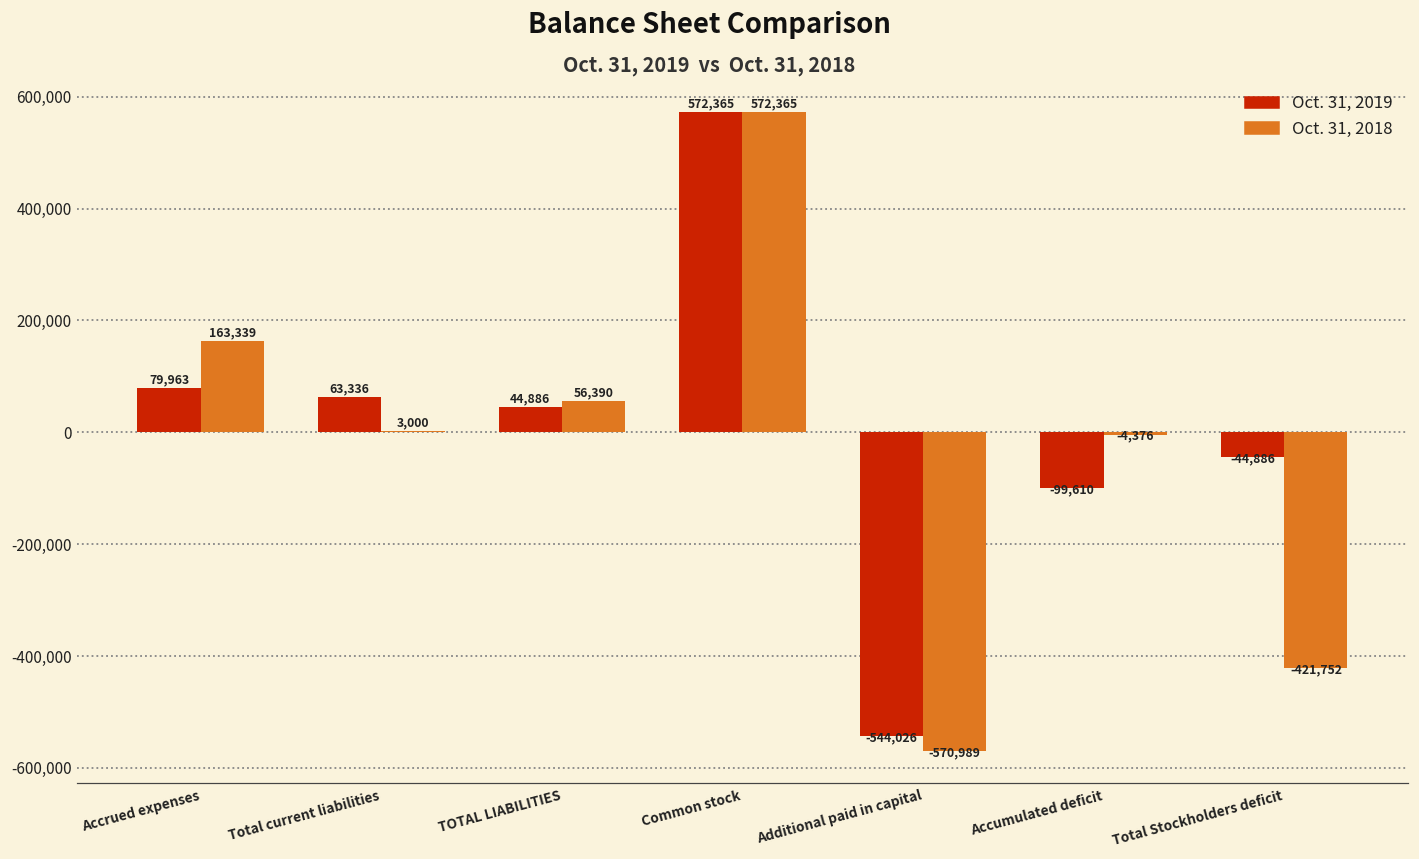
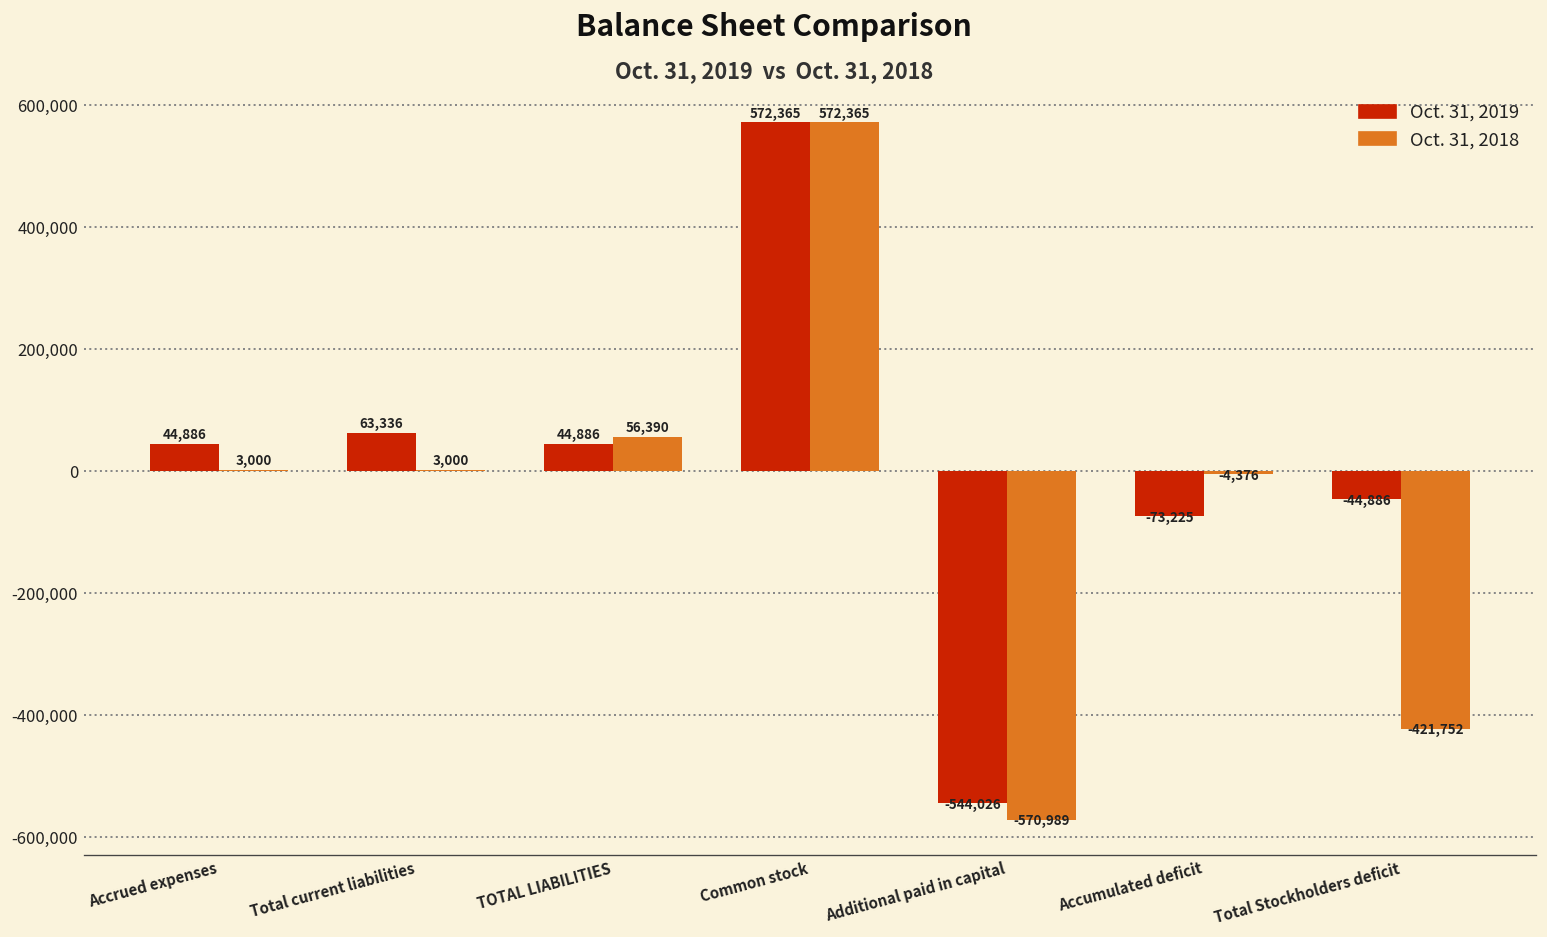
Oct. 31, 2019, Accrued expenses: 79,963 -> 44,886
Oct. 31, 2018, Accrued expenses: 163,339 -> 3,000
Oct. 31, 2019, Accumulated deficit: -99,610 -> -73,225
